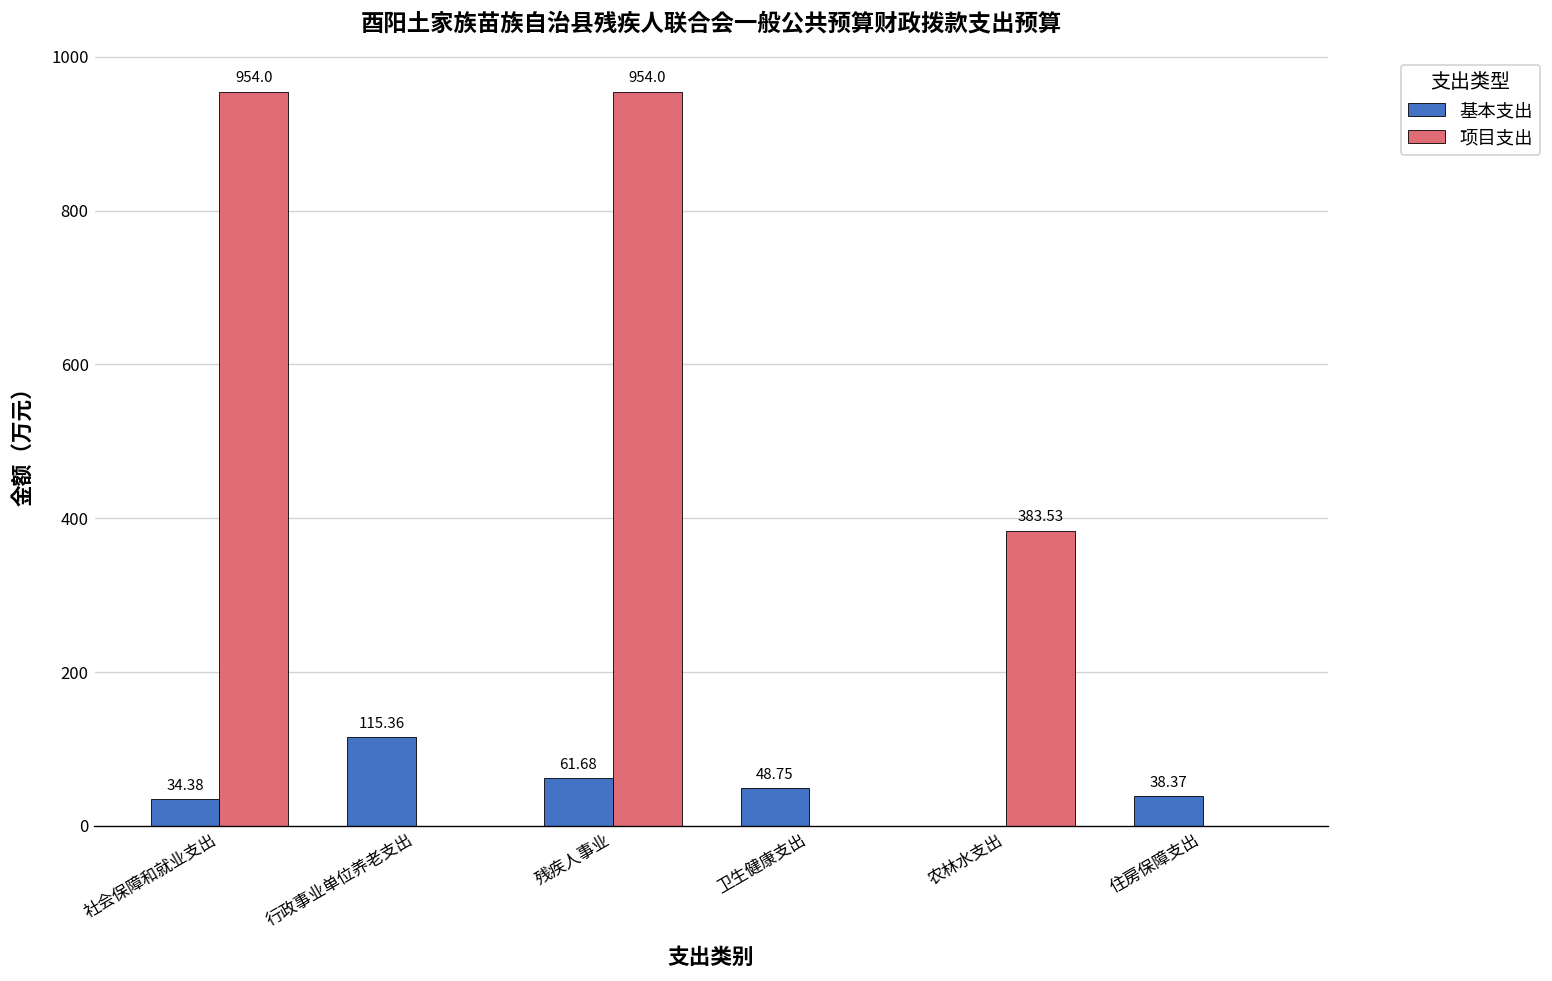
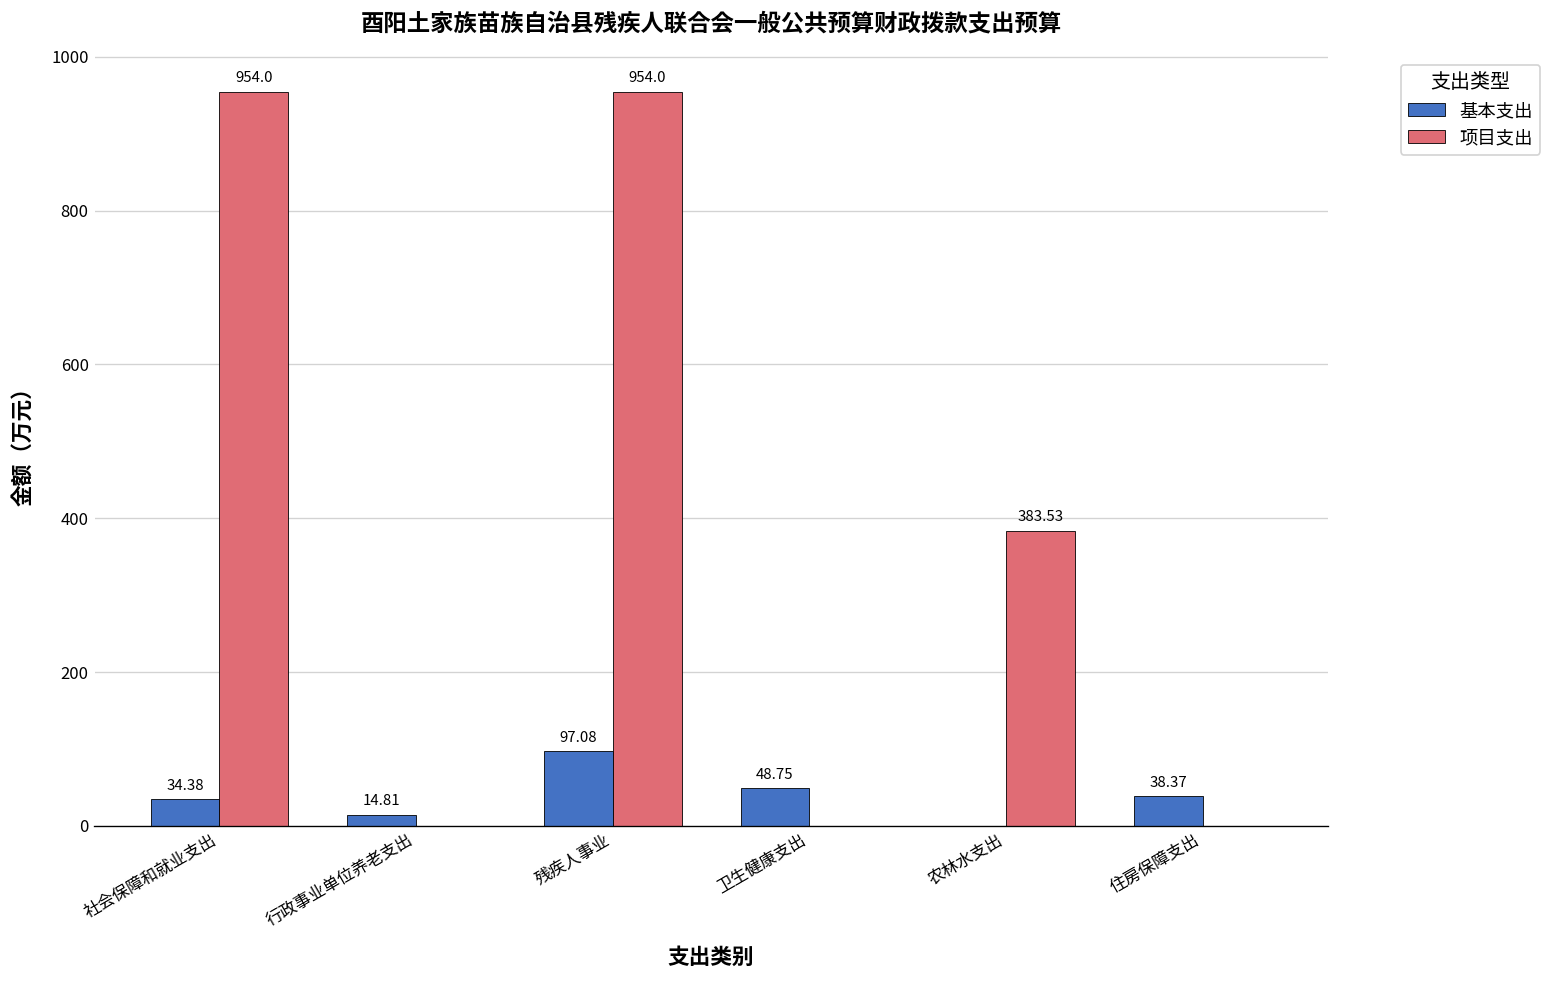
基本支出, 行政事业单位养老支出: 115.36 -> 14.81
基本支出, 残疾人事业: 61.68 -> 97.08
